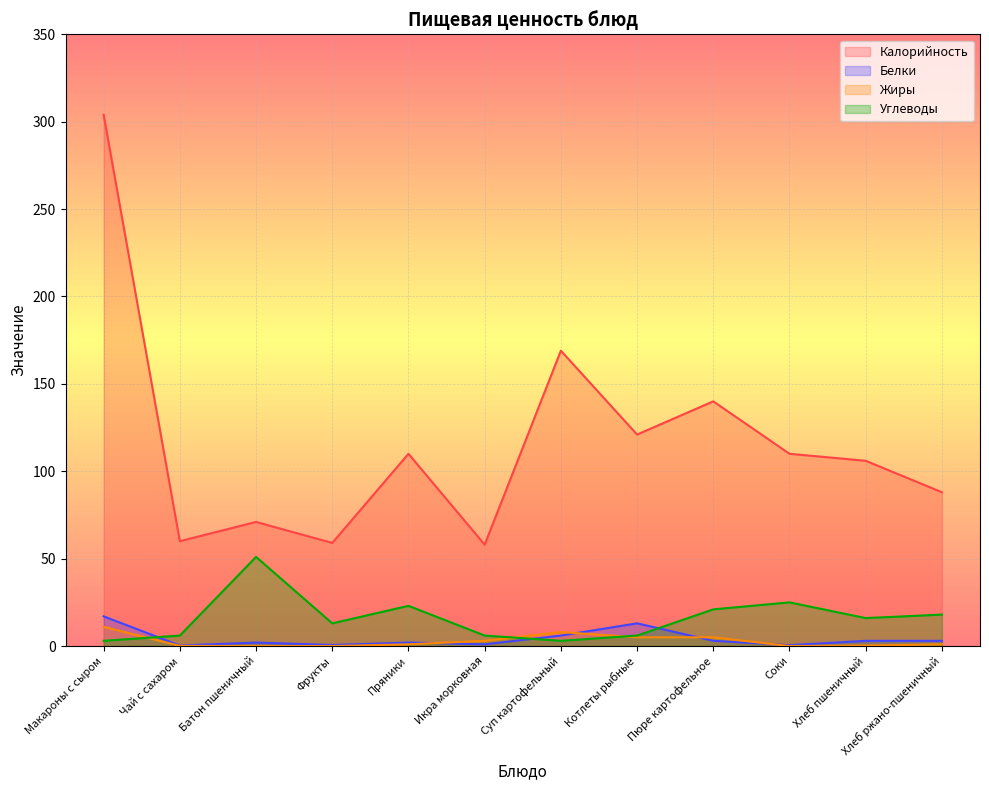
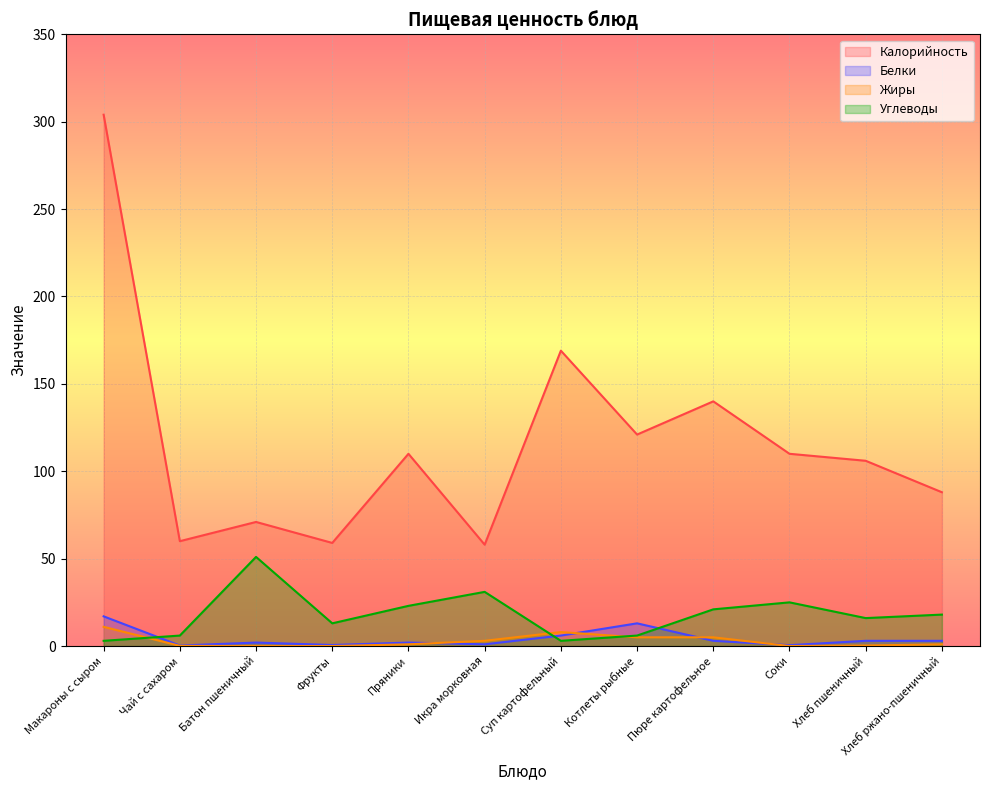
Углеводы, Икра морковная: 6 -> 31
